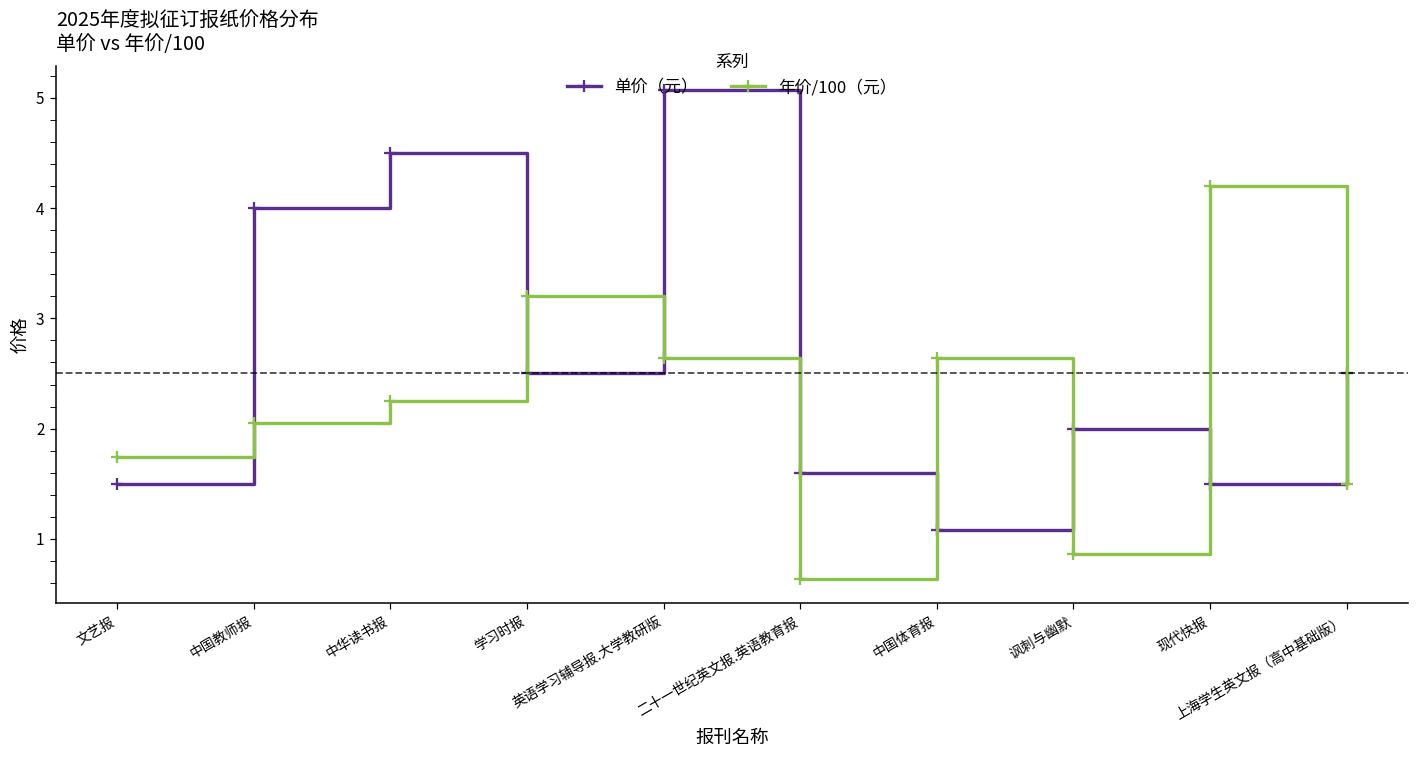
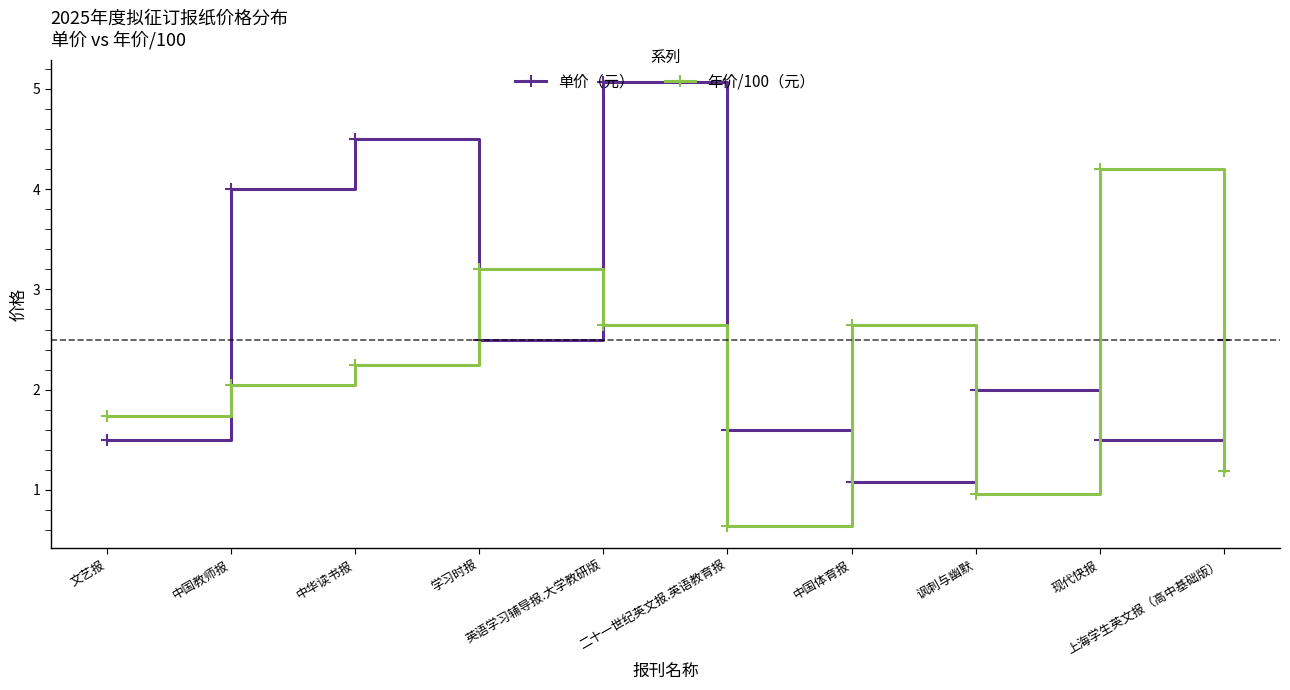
年价/100（元）, 讽刺与幽默: 0.86 -> 0.96
年价/100（元）, 上海学生英文报（高中基础版）: 1.50 -> 1.19
